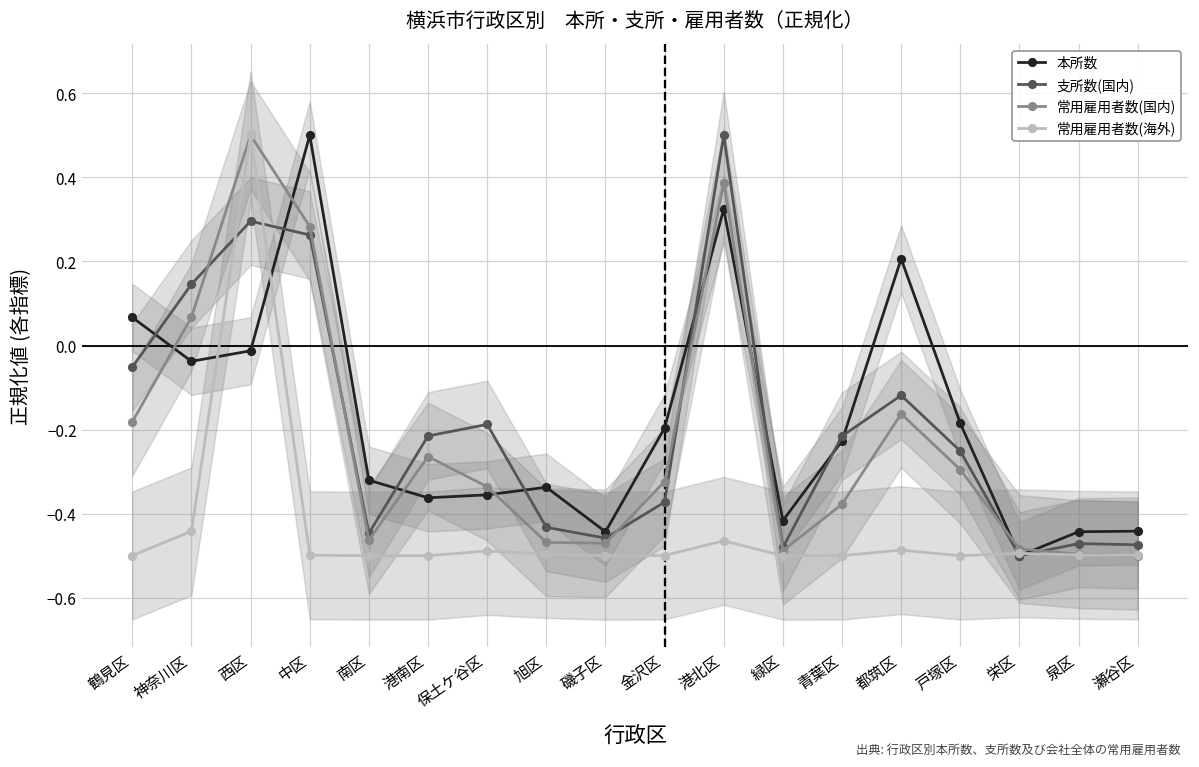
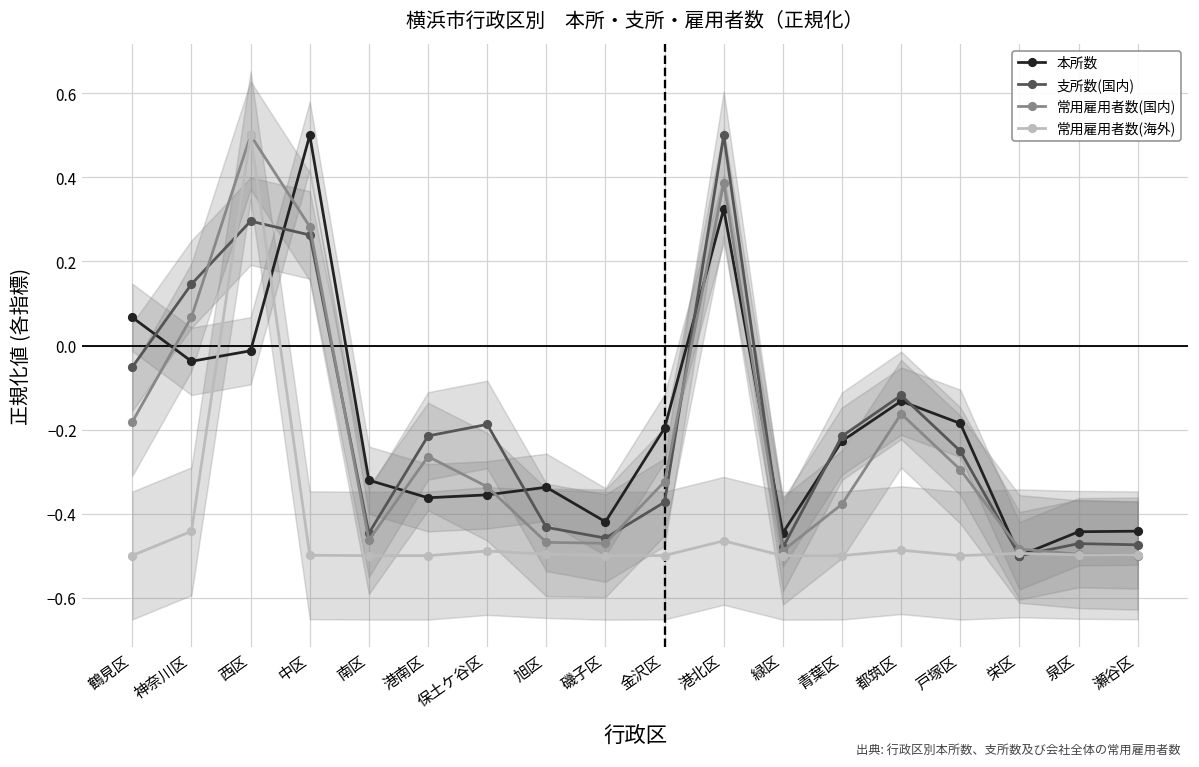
本所数, 磯子区: -0.44 -> -0.42
本所数, 緑区: -0.42 -> -0.45
本所数, 都筑区: 0.21 -> -0.13
